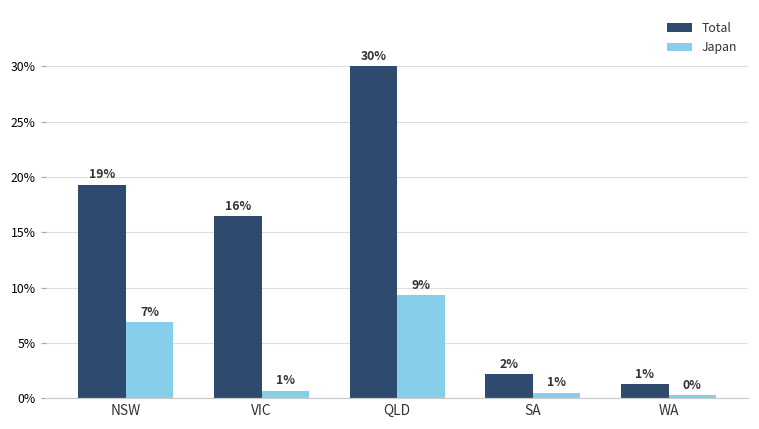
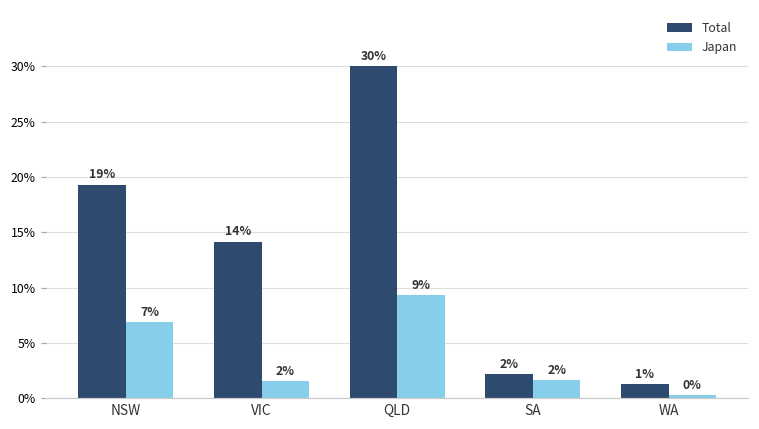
Total, VIC: 16% -> 14%
Japan, VIC: 1% -> 2%
Japan, SA: 1% -> 2%
